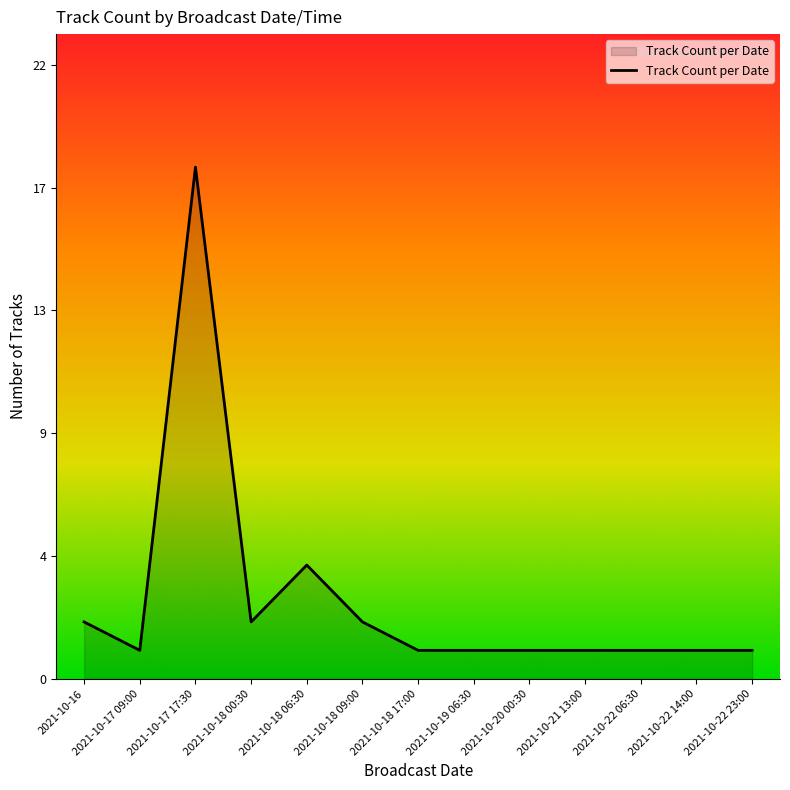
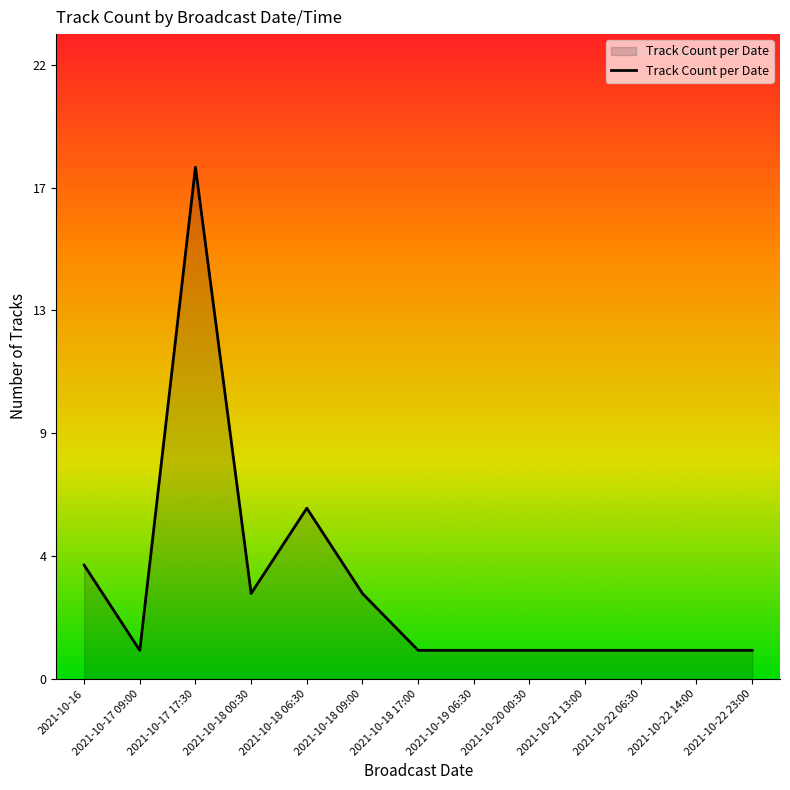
2021-10-16: 2 -> 4
2021-10-18 00:30: 2 -> 3
2021-10-18 06:30: 4 -> 6
2021-10-18 09:00: 2 -> 3
